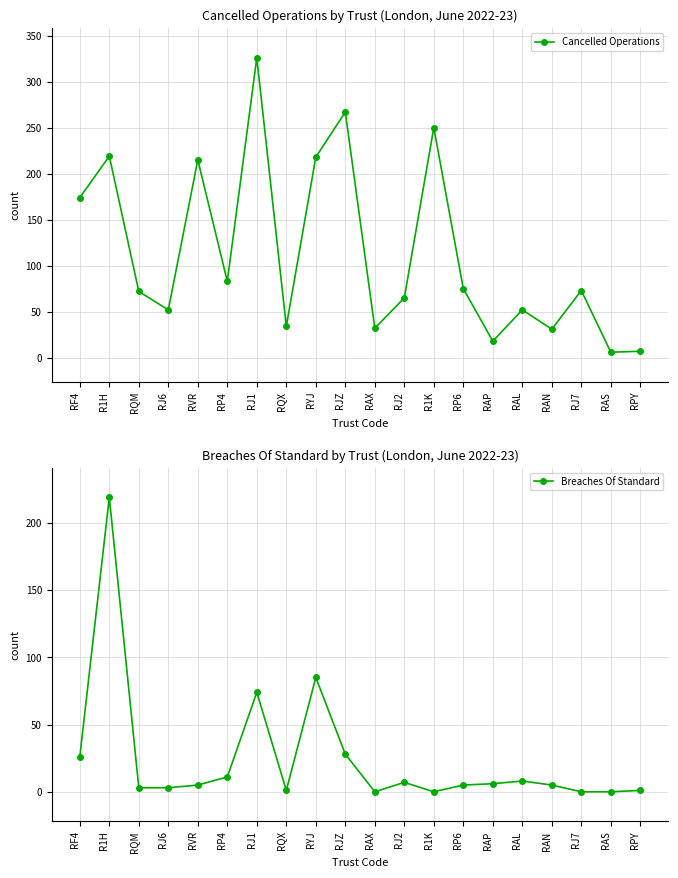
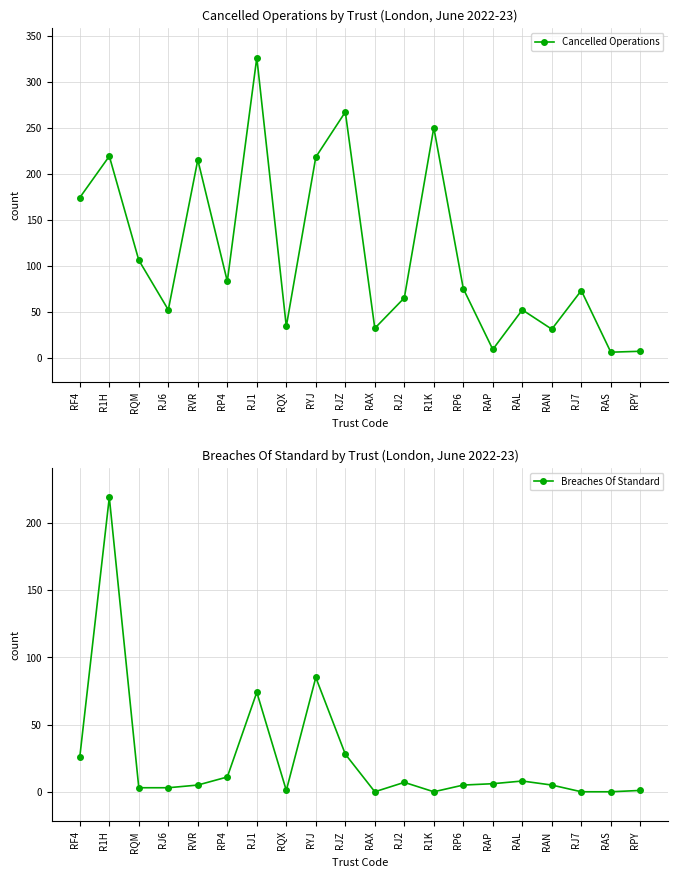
Cancelled Operations by Trust (London, June 2022-23), RQM: 70 -> 110
Cancelled Operations by Trust (London, June 2022-23), RAP: 20 -> 10
